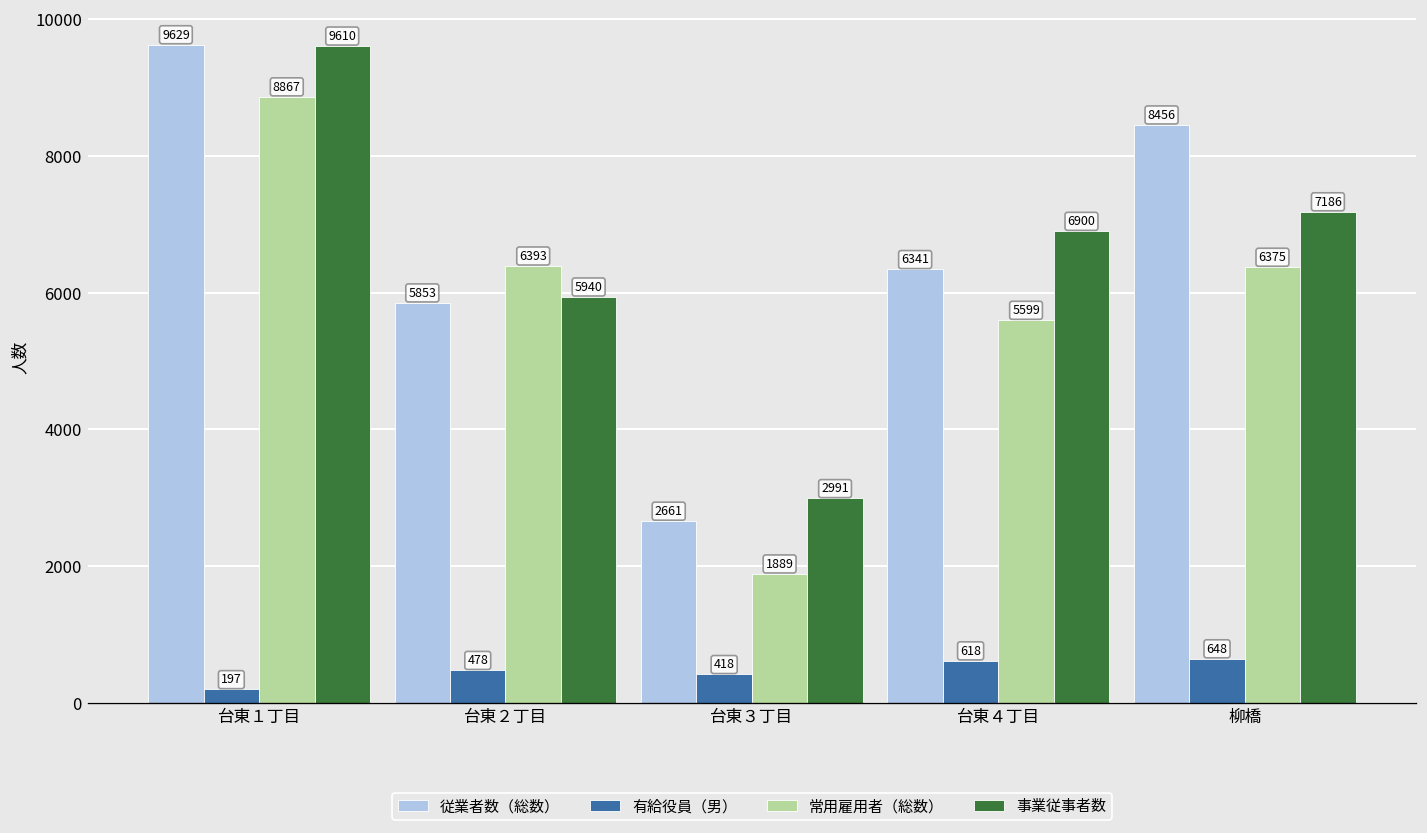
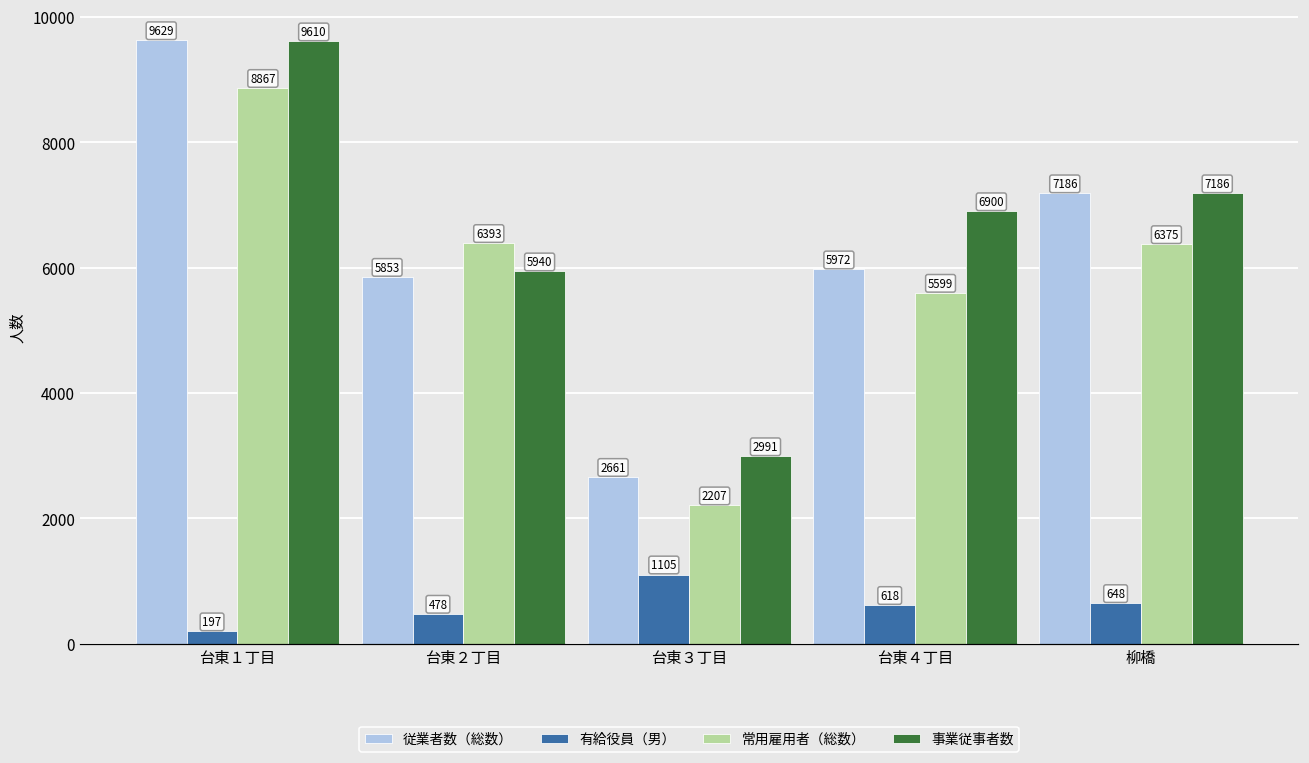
有給役員（男）, 台東３丁目: 418 -> 1105
常用雇用者（総数）, 台東３丁目: 1889 -> 2207
従業者数（総数）, 台東４丁目: 6341 -> 5972
従業者数（総数）, 柳橋: 8456 -> 7186
